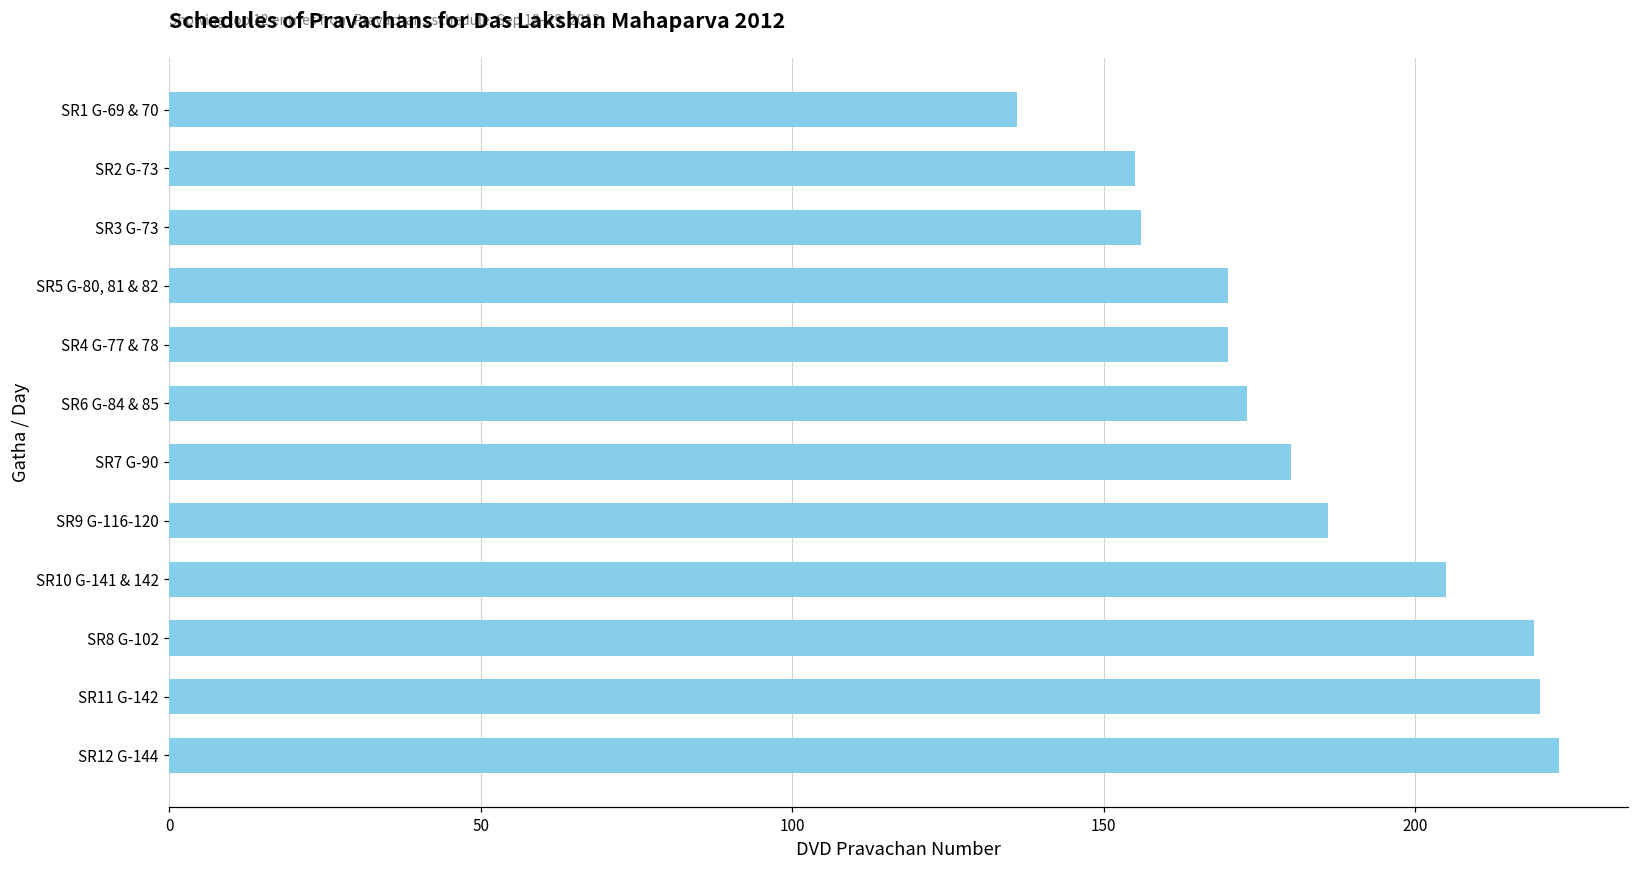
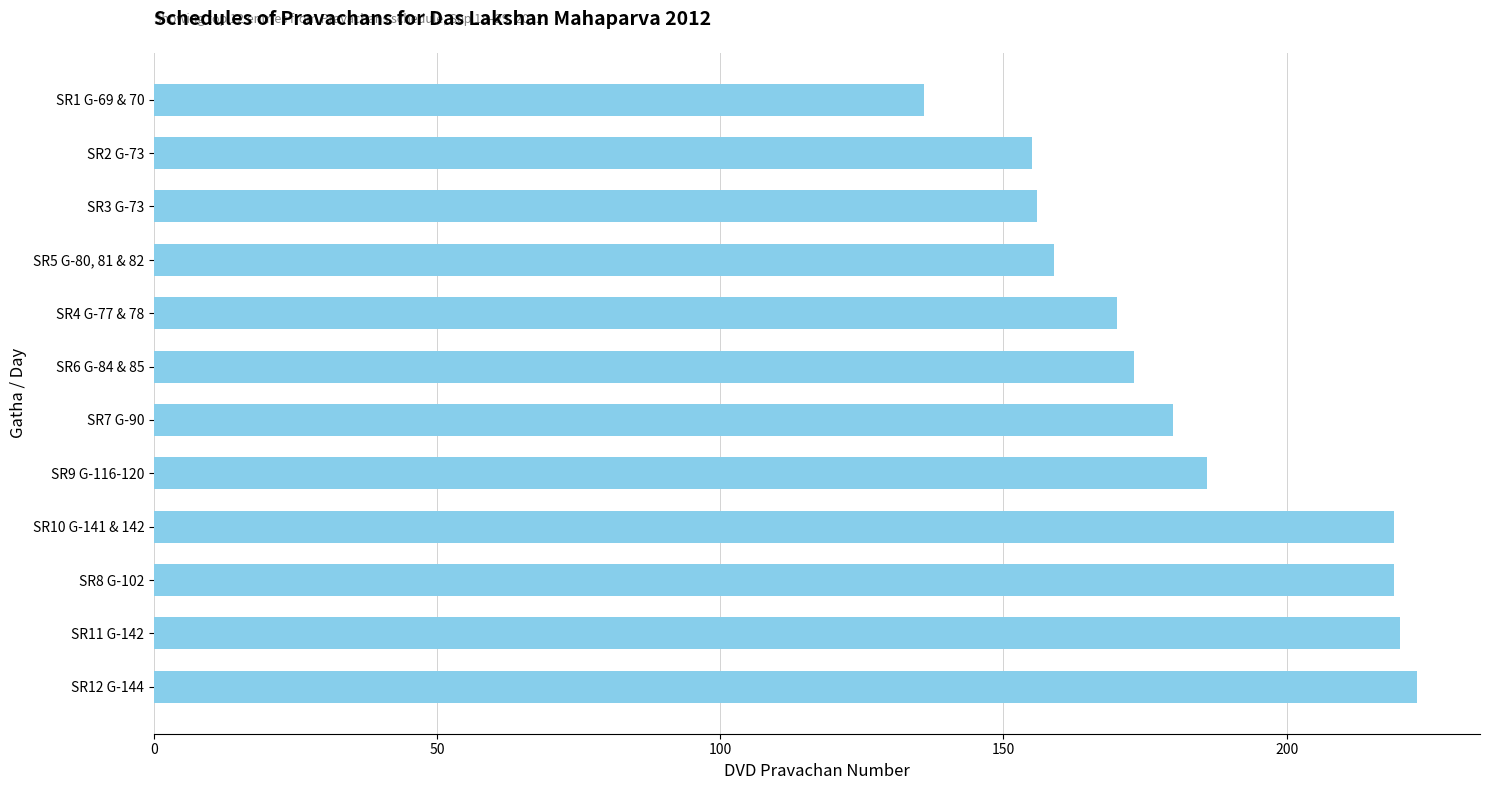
SR5 G-80, 81 & 82: 170 -> 159
SR10 G-141 & 142: 205 -> 219
